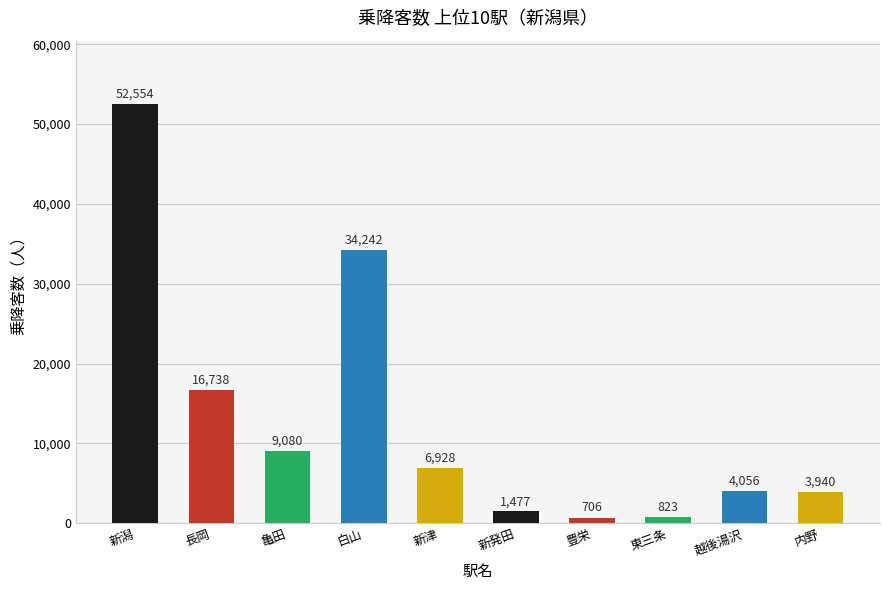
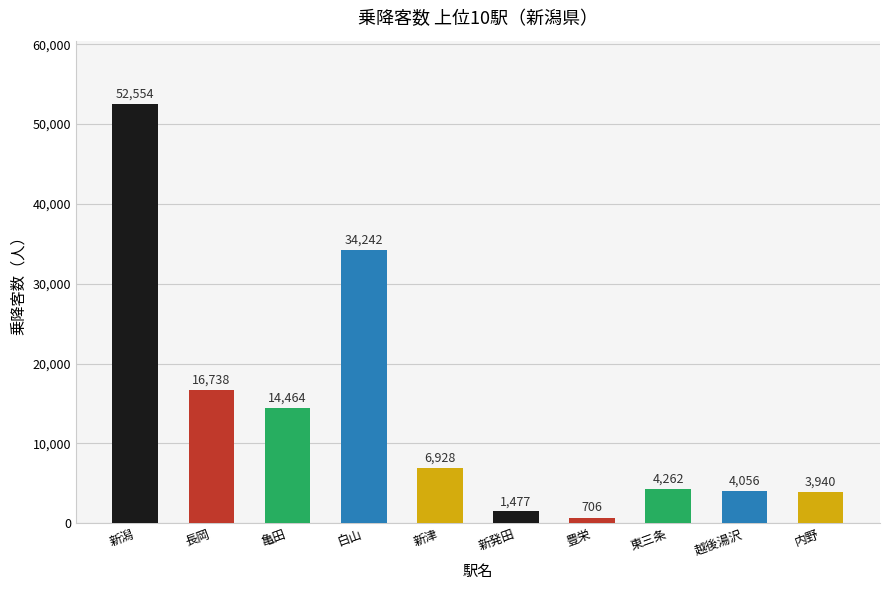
亀田: 9,080 -> 14,464
東三条: 823 -> 4,262
